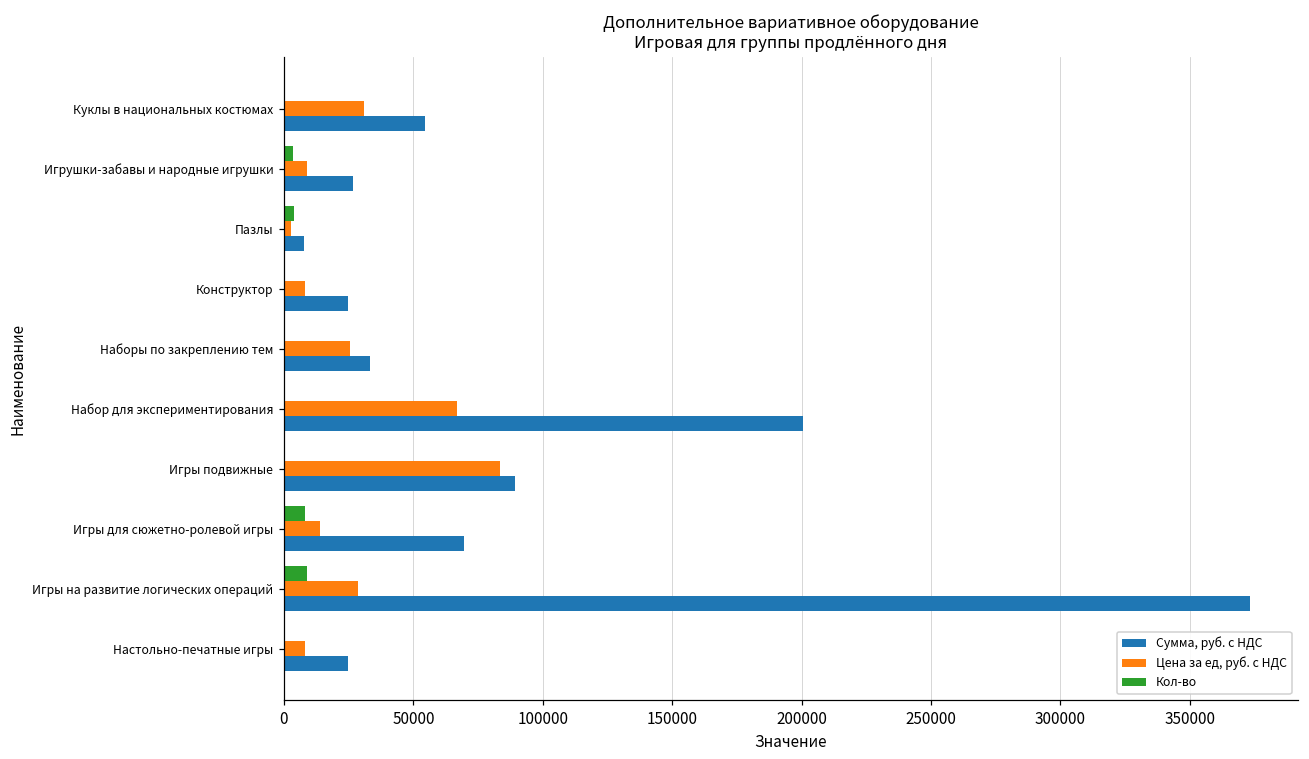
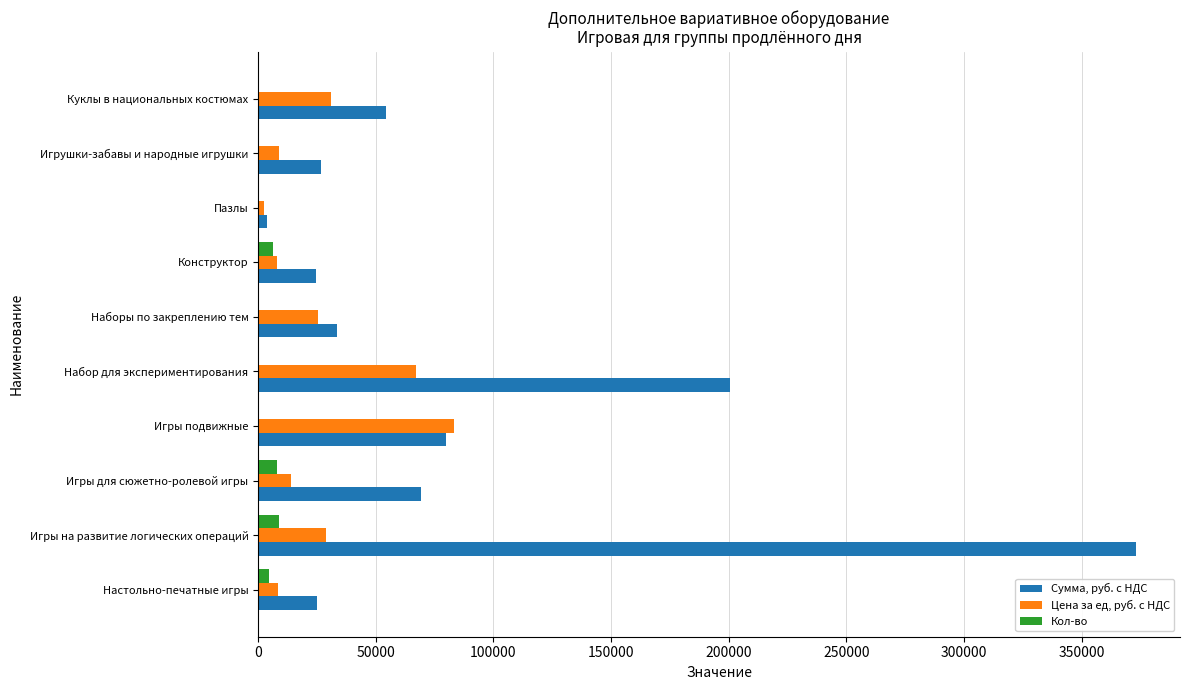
Кол-во, Игрушки-забавы и народные игрушки: 3000 -> 0
Кол-во, Пазлы: 4000 -> 0
Сумма, руб. с НДС, Пазлы: 8000 -> 4000
Кол-во, Конструктор: 0 -> 6000
Сумма, руб. с НДС, Игры подвижные: 89000 -> 80000
Кол-во, Настольно-печатные игры: 0 -> 5000
